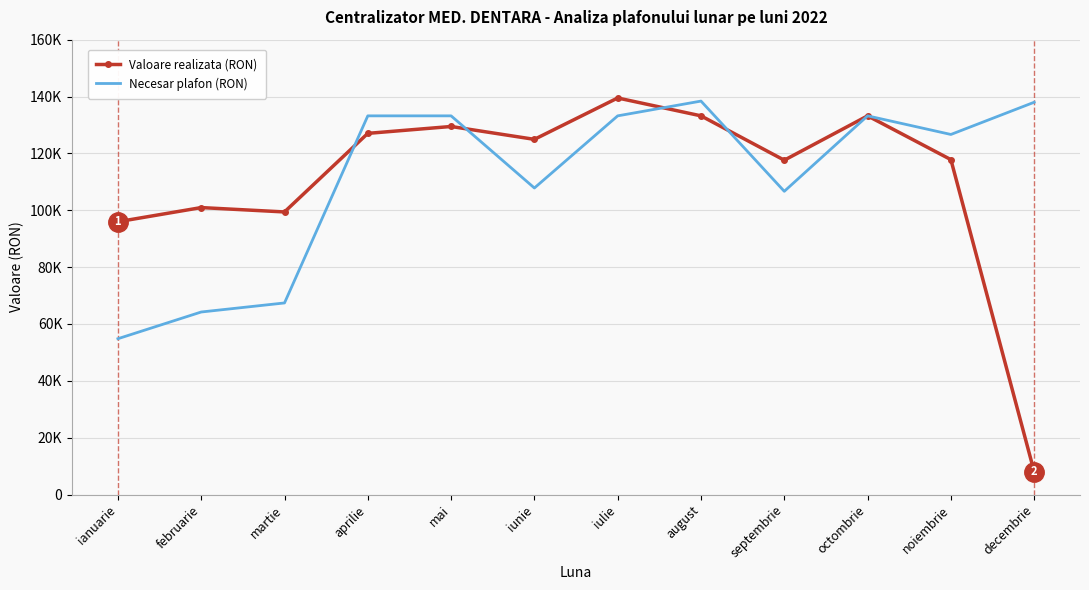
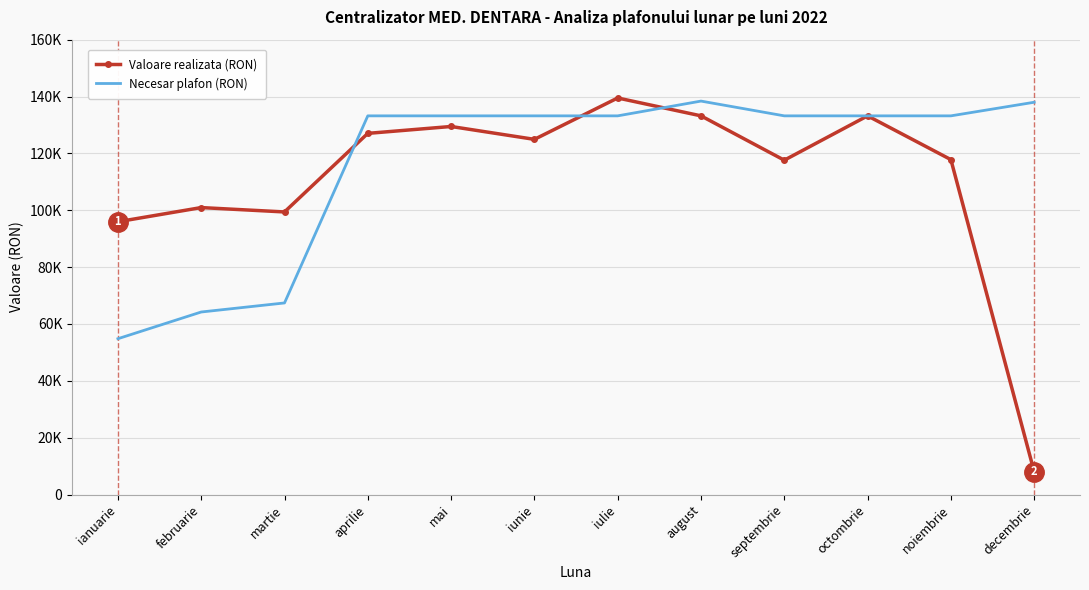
Necesar plafon (RON), iunie: 108000 -> 133000
Necesar plafon (RON), septembrie: 107000 -> 133000
Necesar plafon (RON), noiembrie: 127000 -> 133000
